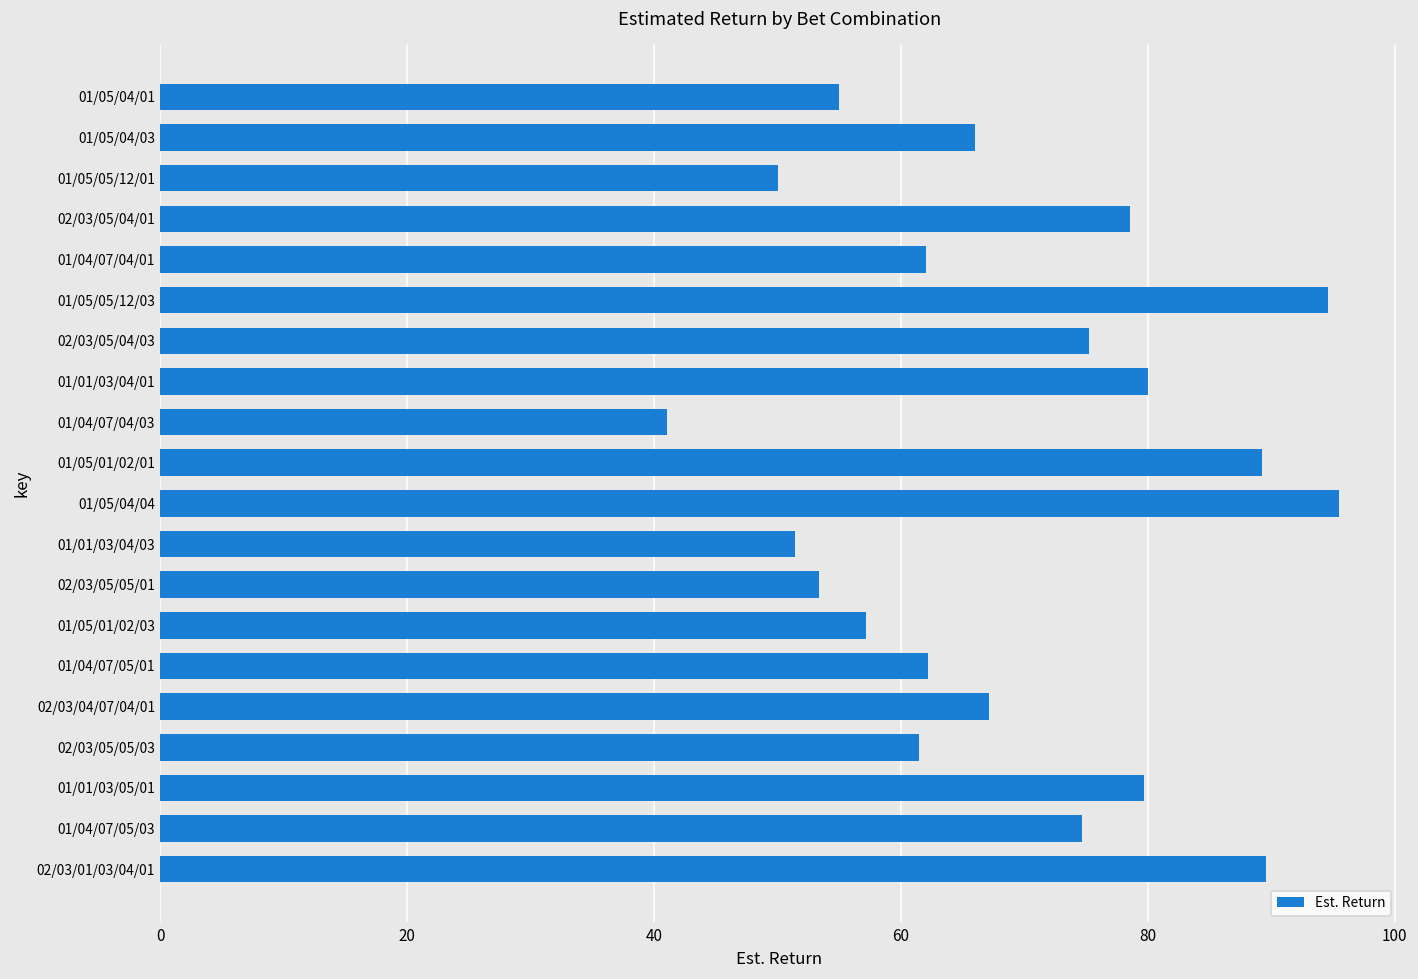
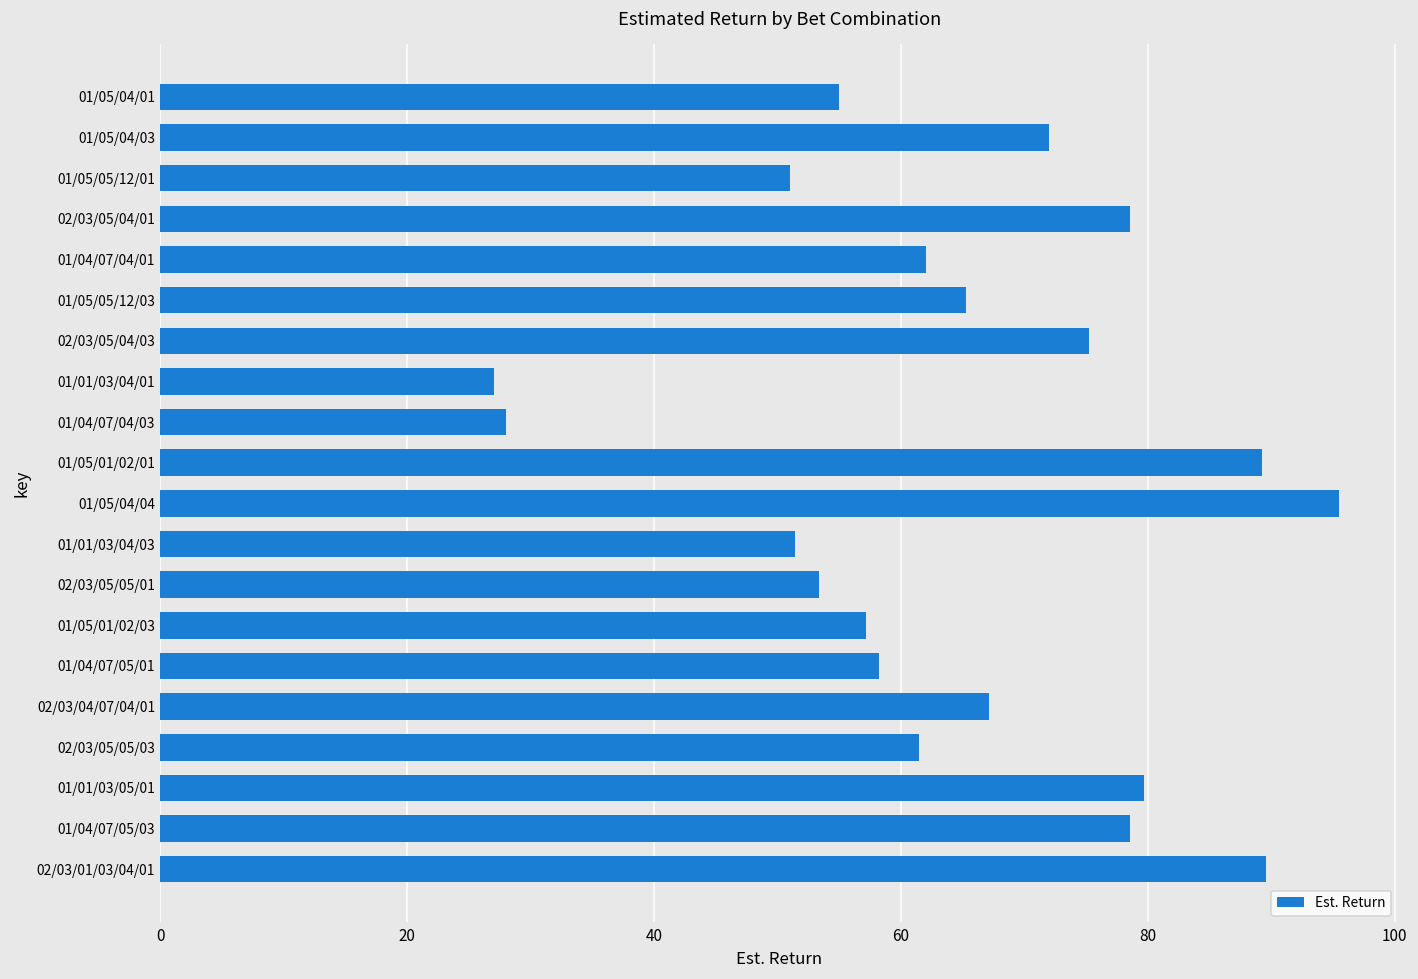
01/05/04/03: 66 -> 72
01/05/05/12/01: 50 -> 51
01/05/05/12/03: 94.6 -> 65.3
01/01/03/04/01: 80 -> 27
01/04/07/04/03: 41 -> 28
01/04/07/05/01: 62.2 -> 58.3
01/04/07/05/03: 74.6 -> 78.5
